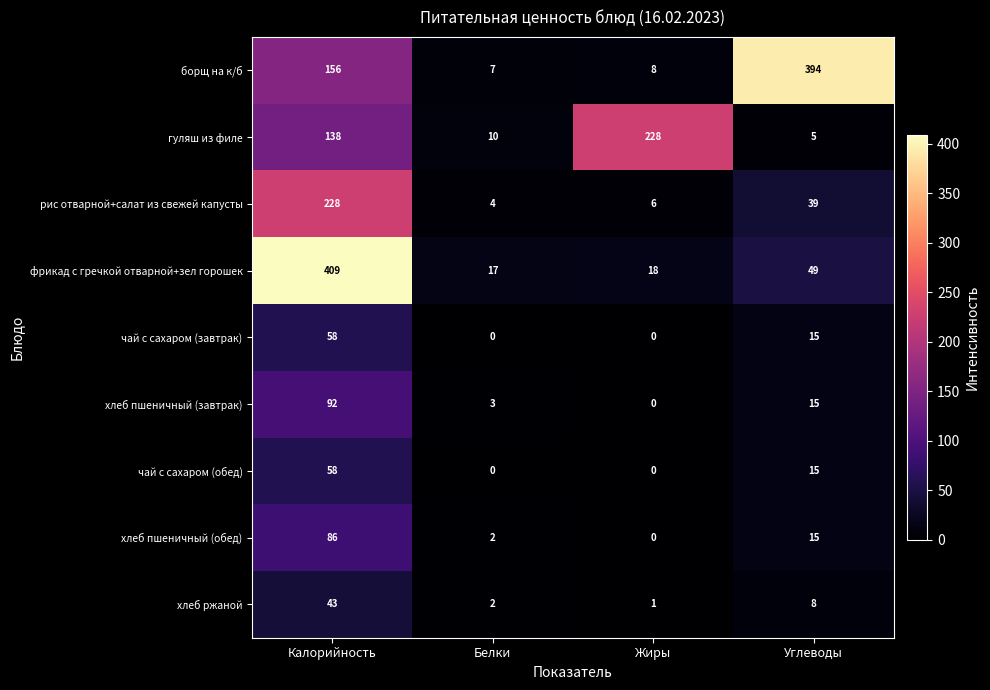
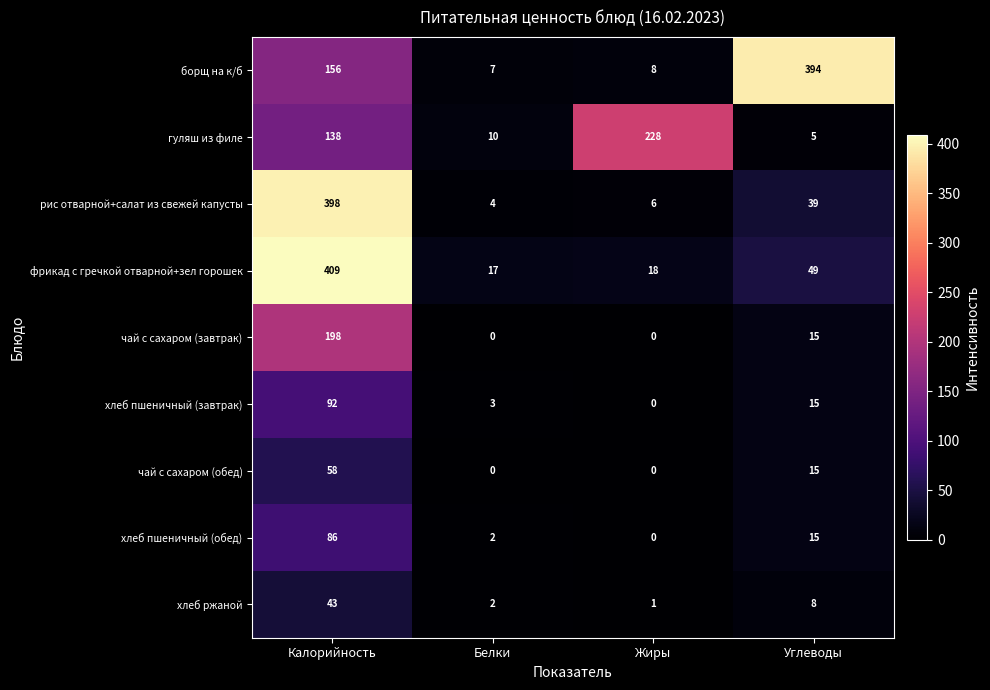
рис отварной+салат из свежей капусты, Калорийность: 228 -> 398
чай с сахаром (завтрак), Калорийность: 58 -> 198
